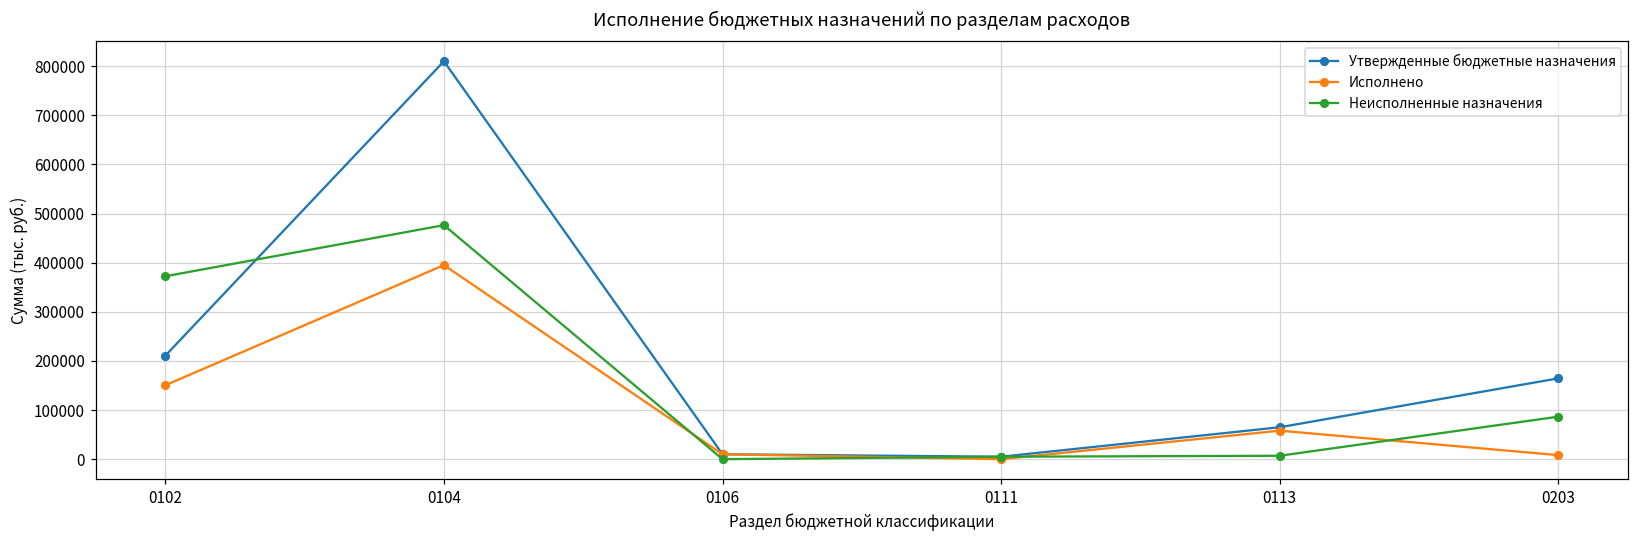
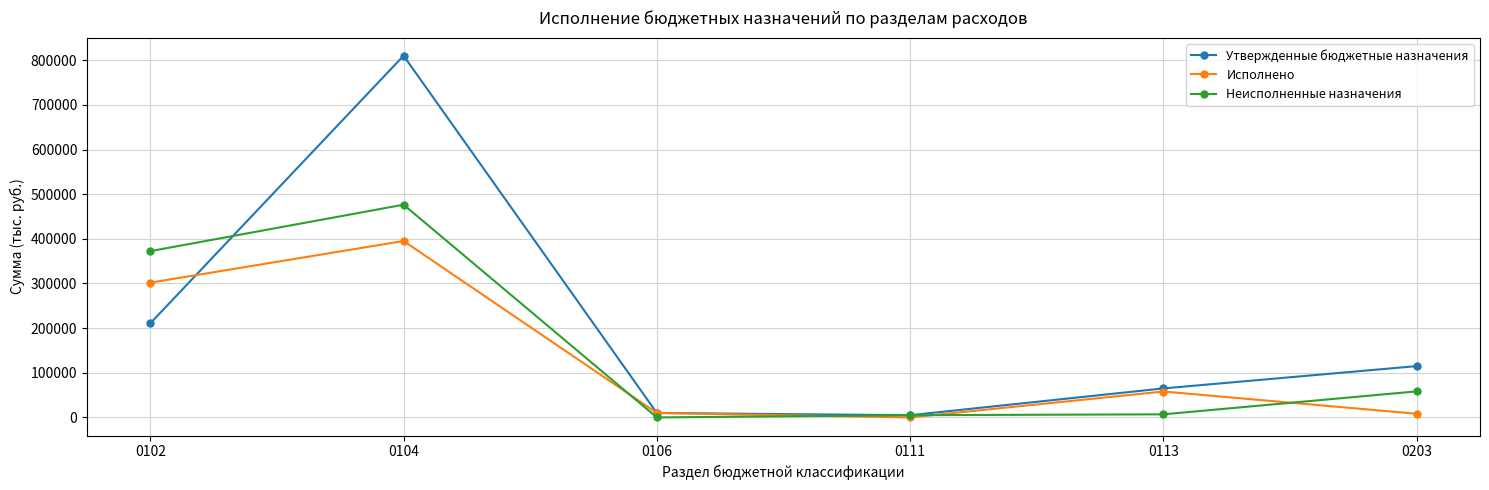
Исполнено, 0102: 150000 -> 300000
Утвержденные бюджетные назначения, 0203: 160000 -> 110000
Неисполненные назначения, 0203: 90000 -> 60000
